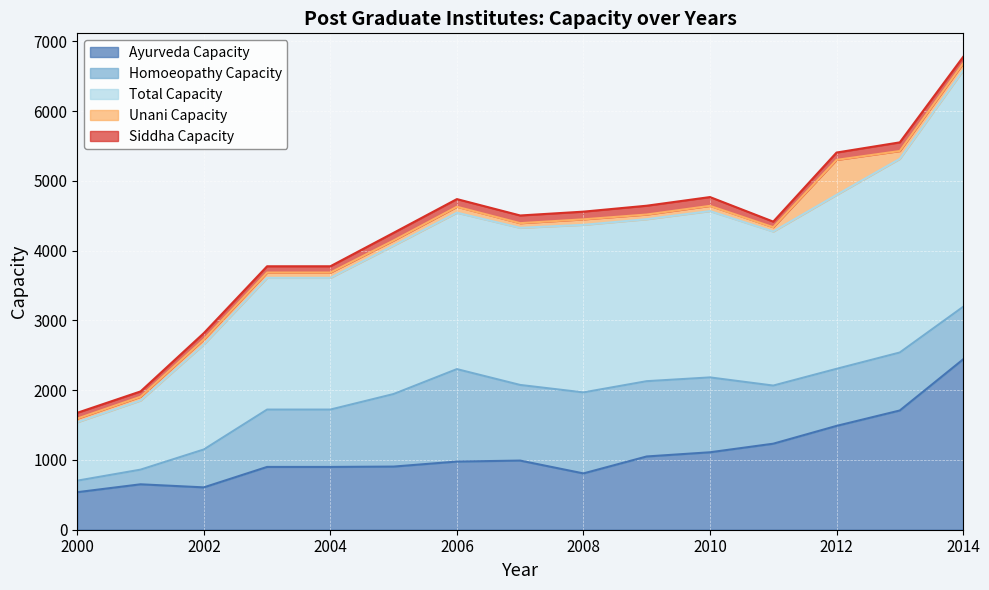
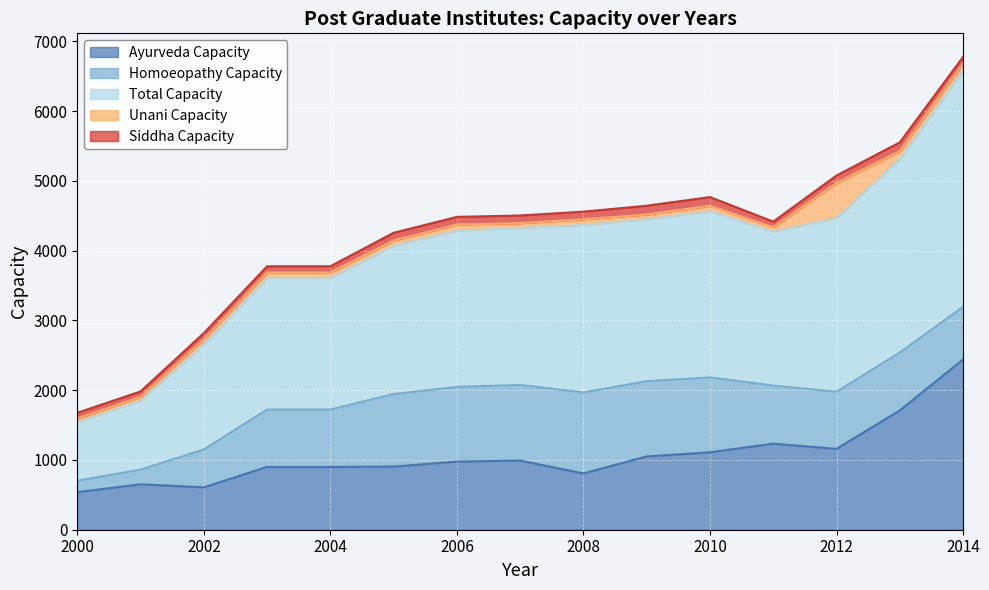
Homoeopathy Capacity, 2006: 1300 -> 1100
Ayurveda Capacity, 2012: 1500 -> 1200
